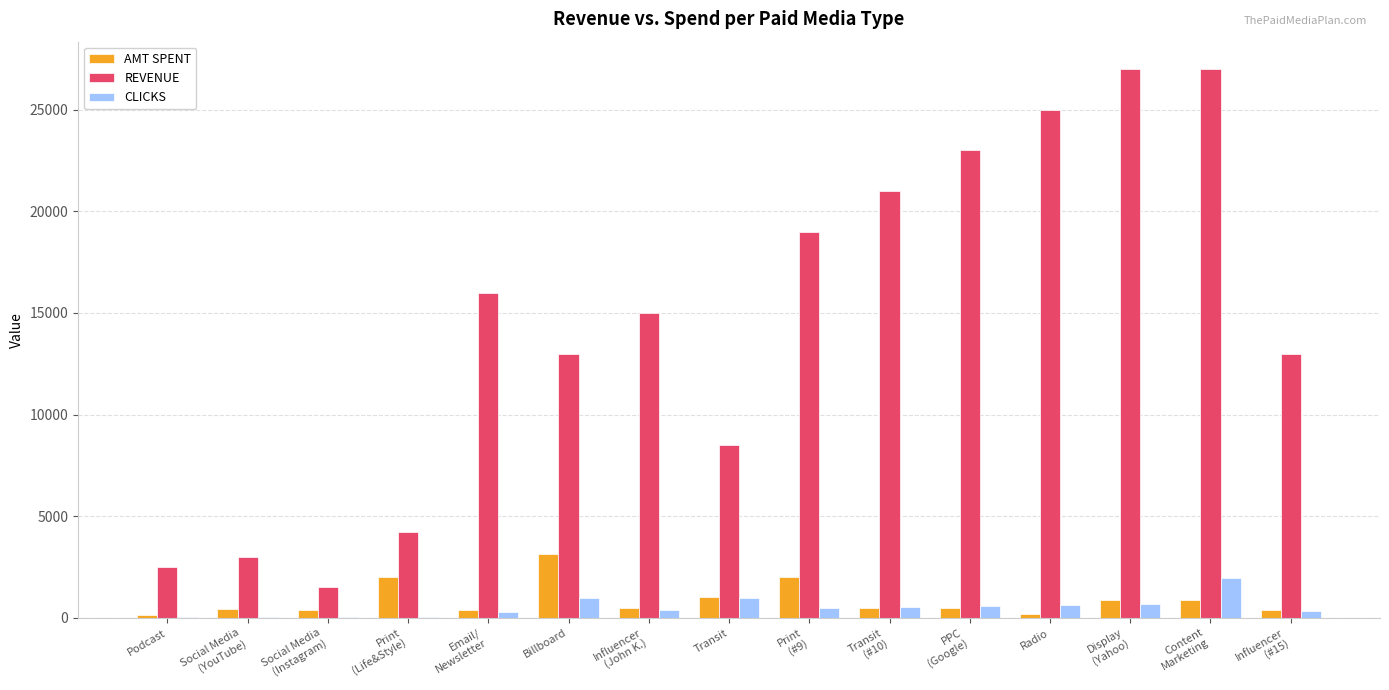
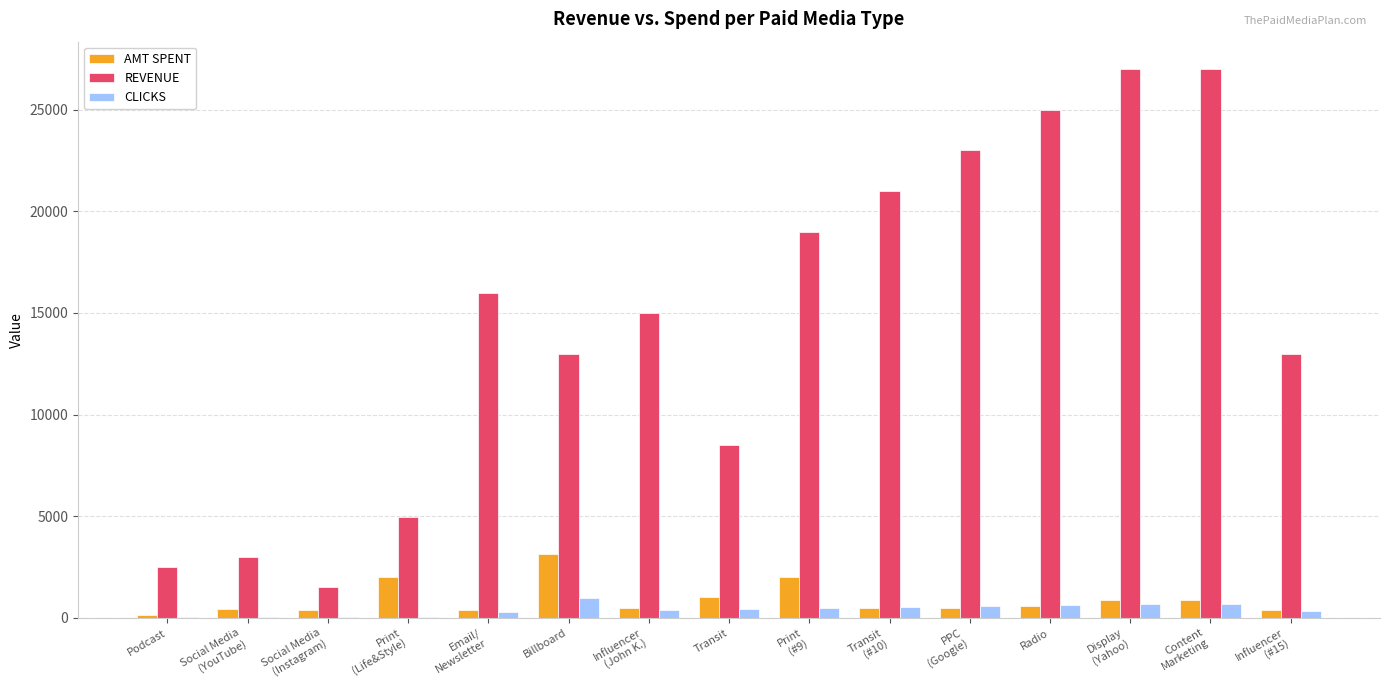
REVENUE, Print (Life&Style): 4200 -> 5000
CLICKS, Transit: 1000 -> 500
AMT SPENT, Radio: 200 -> 600
CLICKS, Content Marketing: 2000 -> 700
